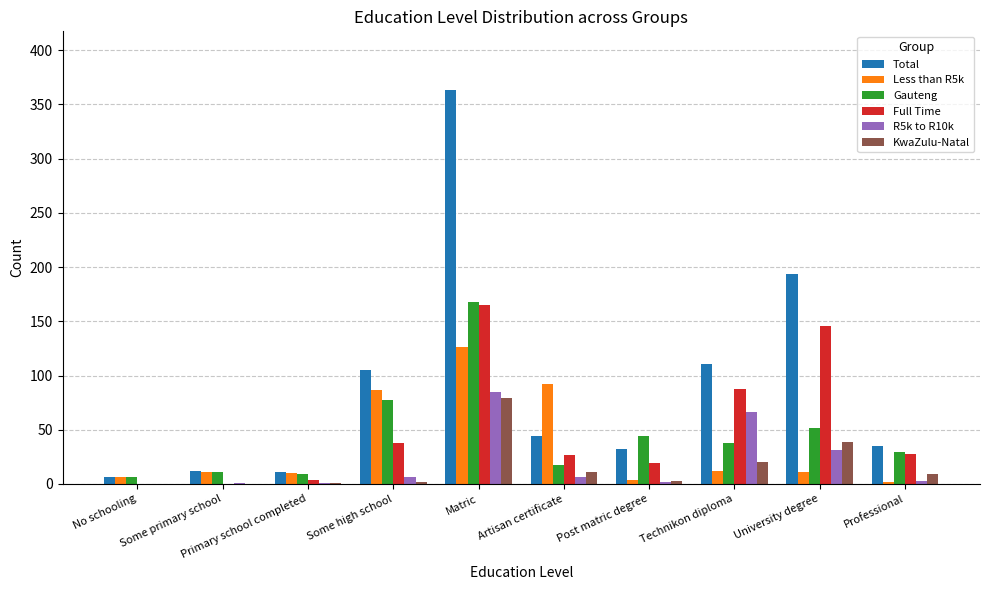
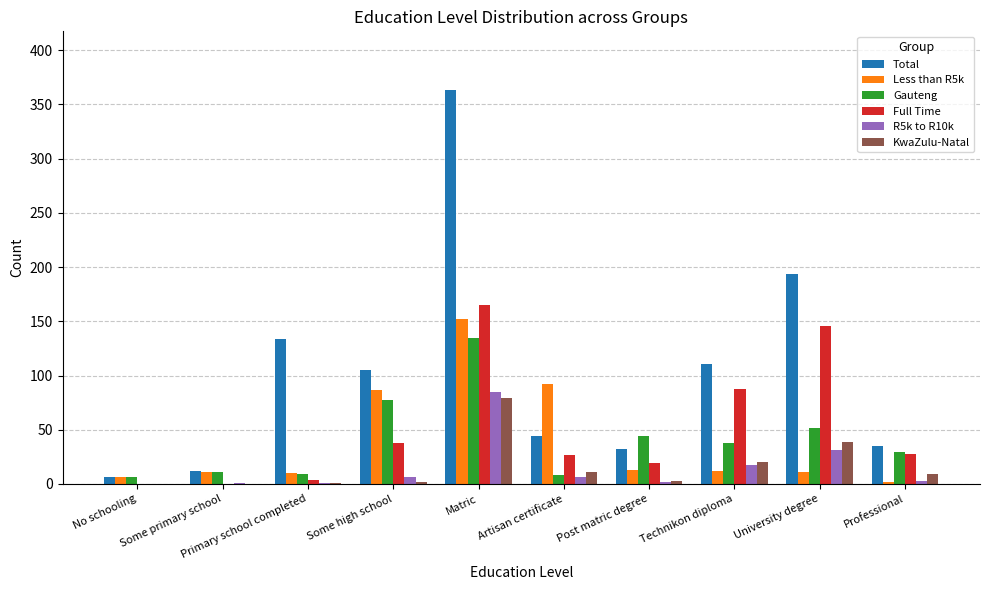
Total, Primary school completed: 11 -> 134
Less than R5k, Matric: 126 -> 152
Gauteng, Matric: 168 -> 135
Gauteng, Artisan certificate: 17 -> 8
Less than R5k, Post matric degree: 4 -> 13
R5k to R10k, Technikon diploma: 66 -> 17
